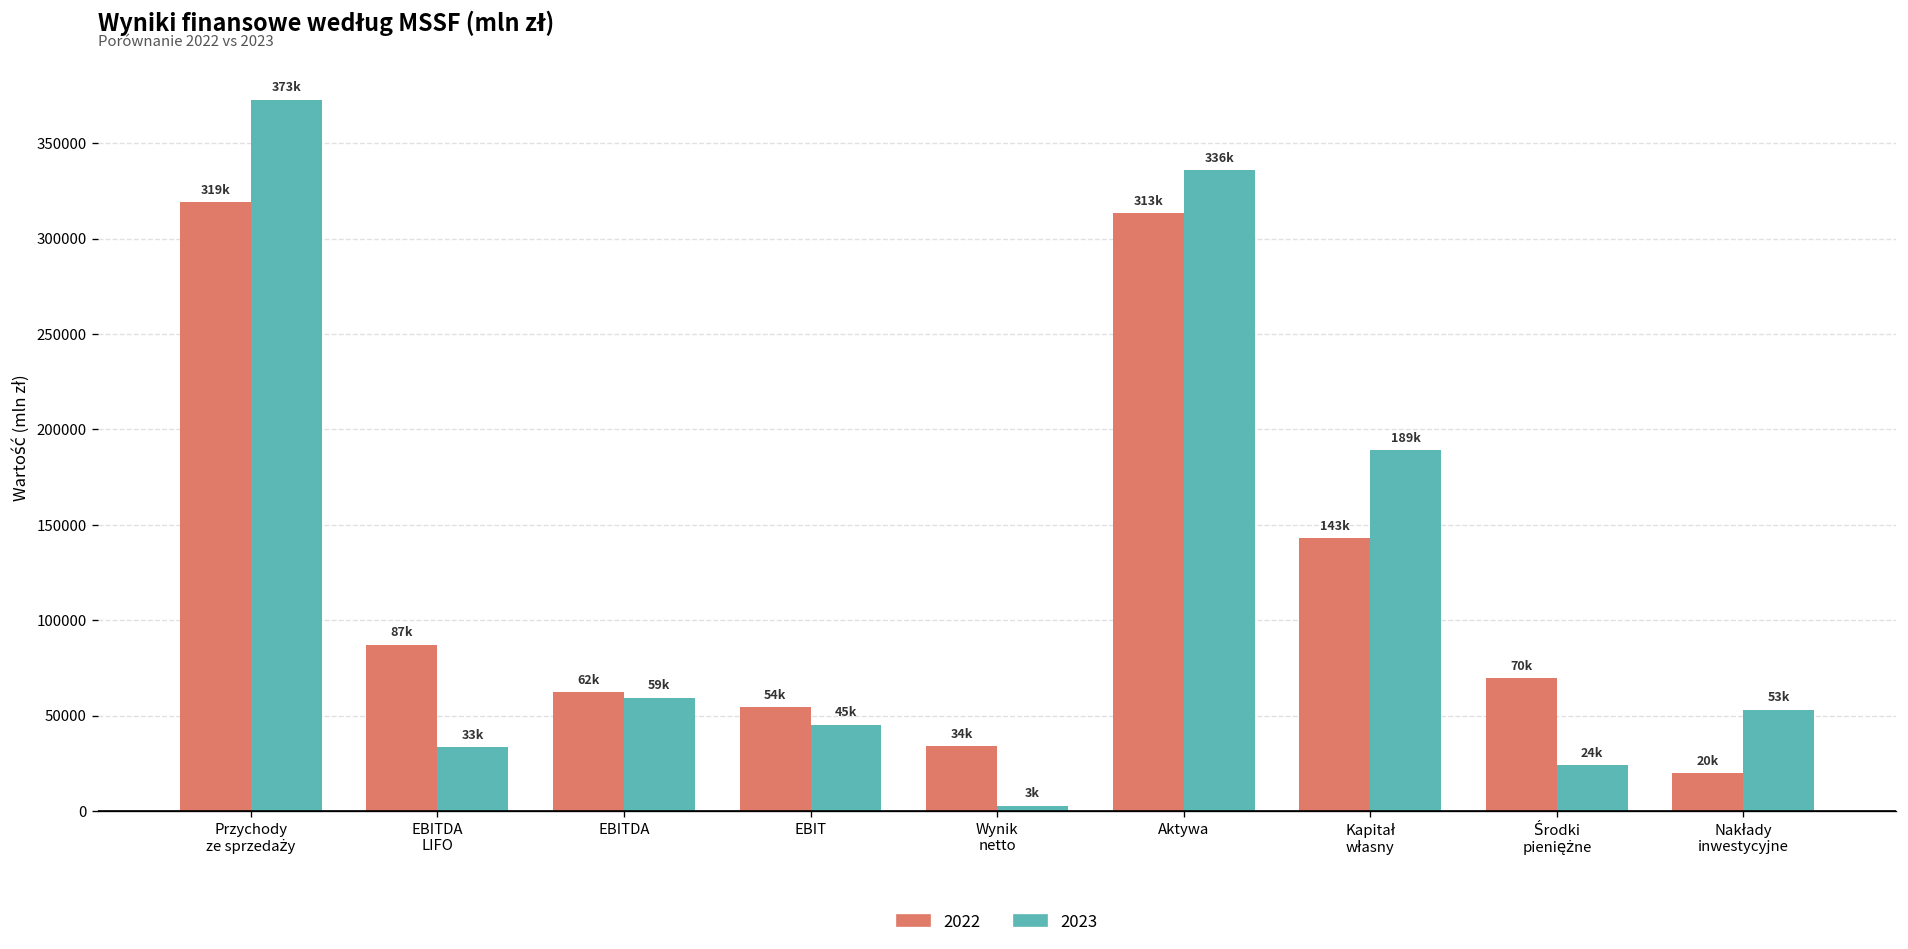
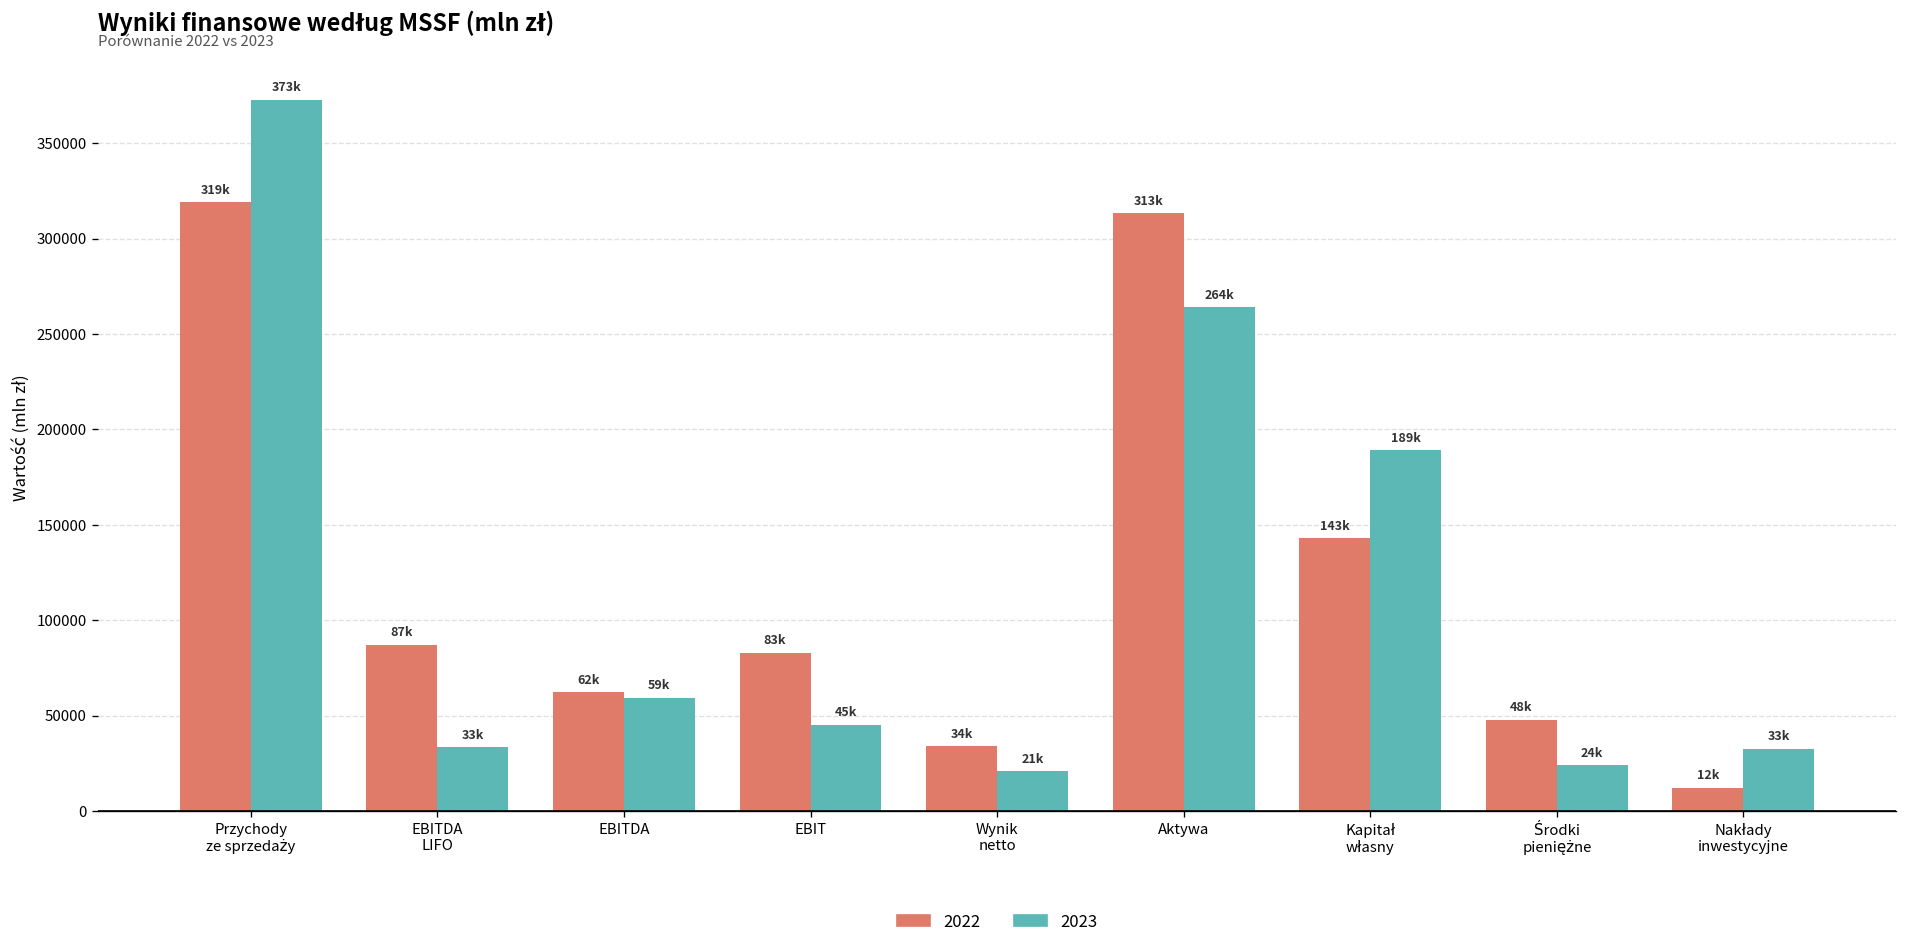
2022, EBIT: 54k -> 83k
2023, Wynik netto: 3k -> 21k
2023, Aktywa: 336k -> 264k
2022, Środki pieniężne: 70k -> 48k
2022, Nakłady inwestycyjne: 20k -> 12k
2023, Nakłady inwestycyjne: 53k -> 33k
